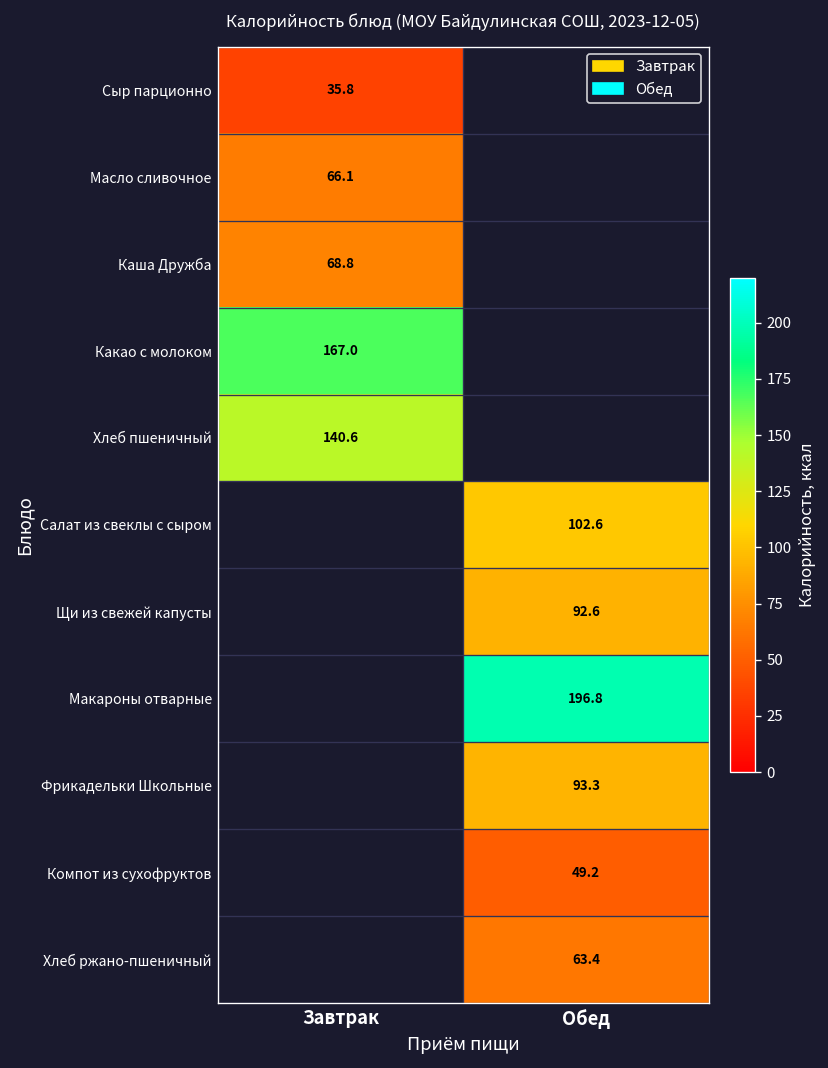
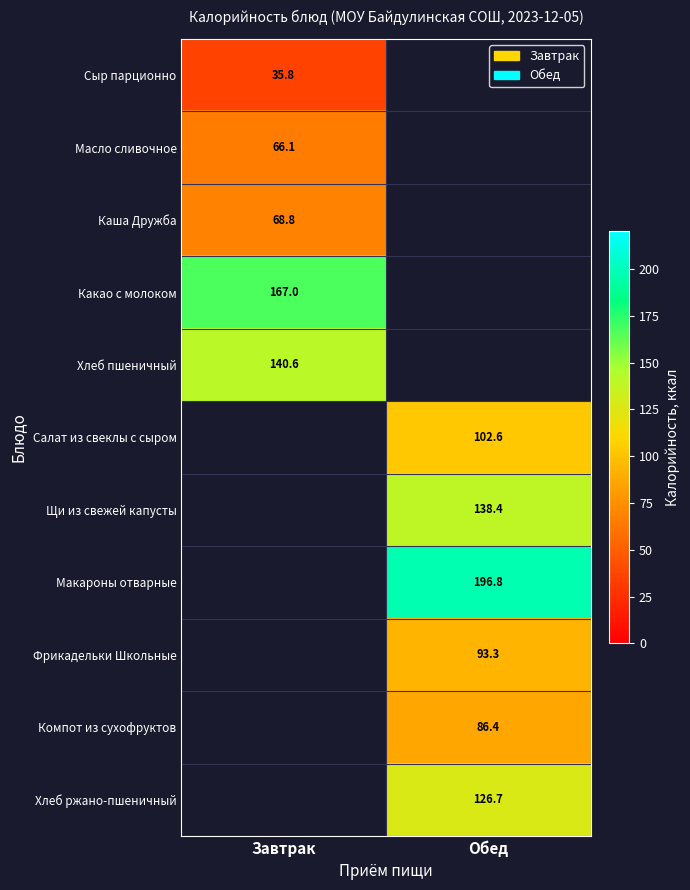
Щи из свежей капусты, Обед: 92.6 -> 138.4
Компот из сухофруктов, Обед: 49.2 -> 86.4
Хлеб ржано-пшеничный, Обед: 63.4 -> 126.7
